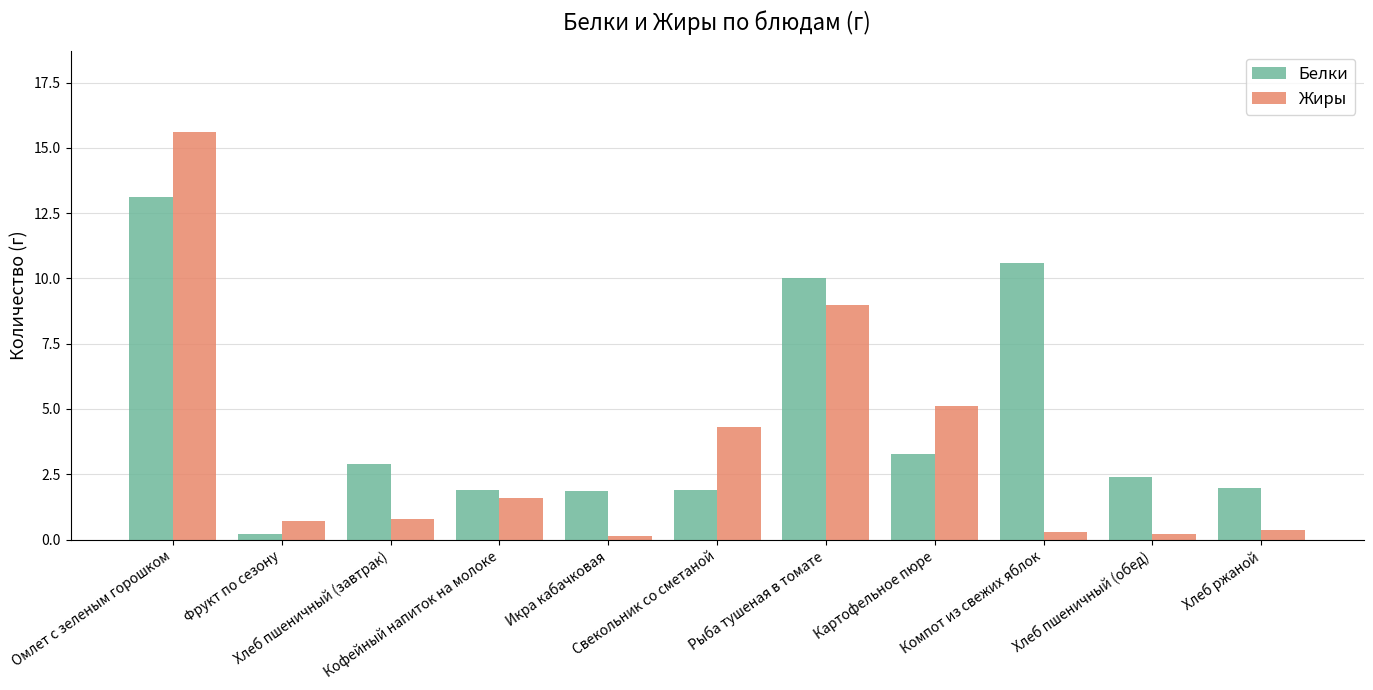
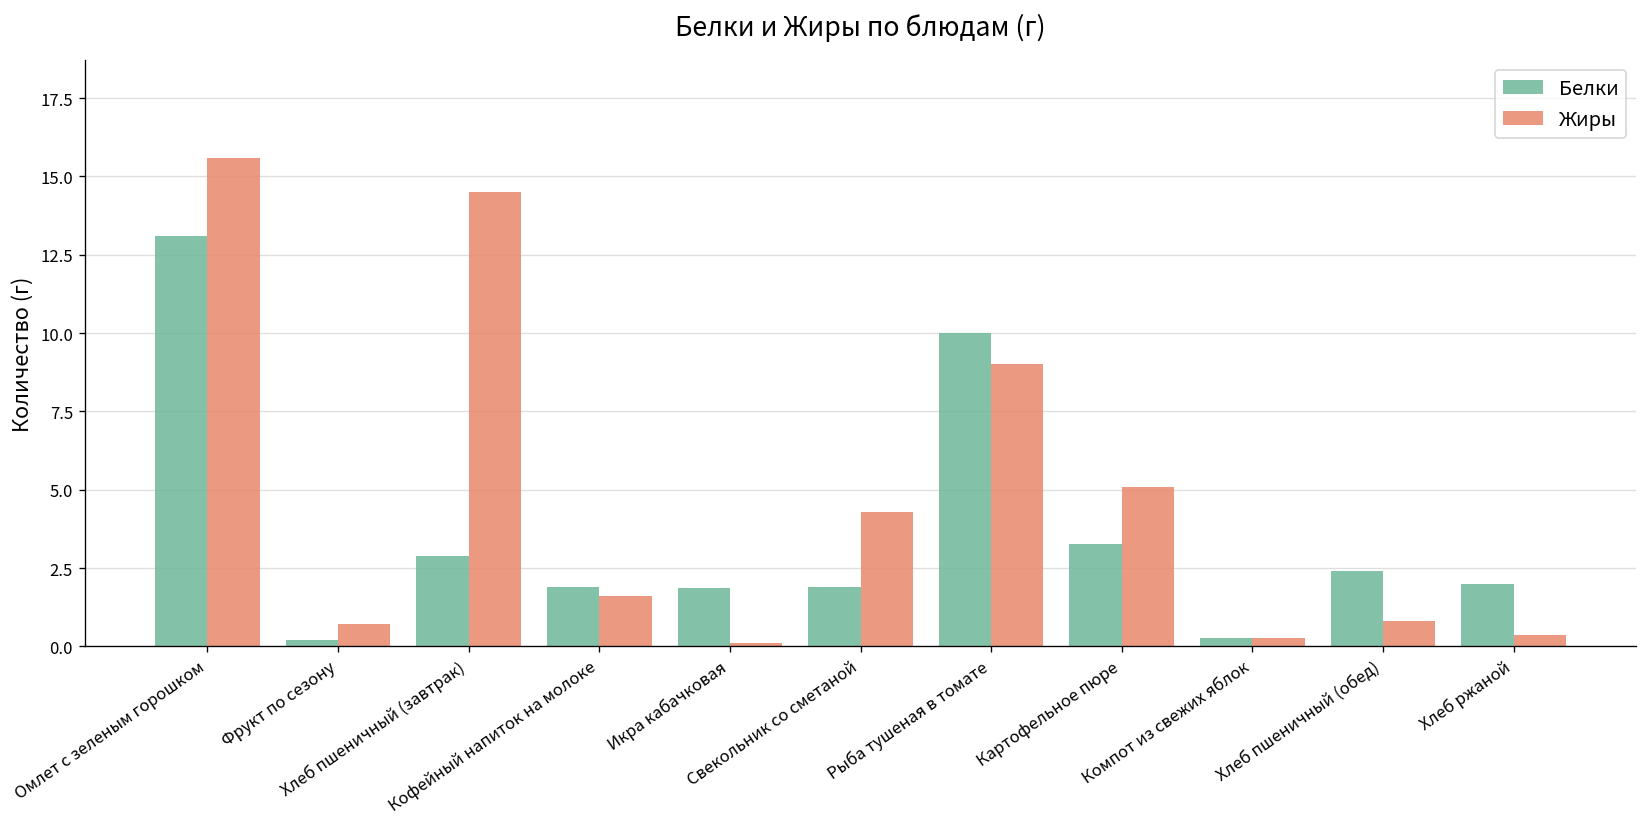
Жиры, Хлеб пшеничный (завтрак): 0.8 -> 14.5
Белки, Компот из свежих яблок: 10.6 -> 0.3
Жиры, Хлеб пшеничный (обед): 0.2 -> 0.8
